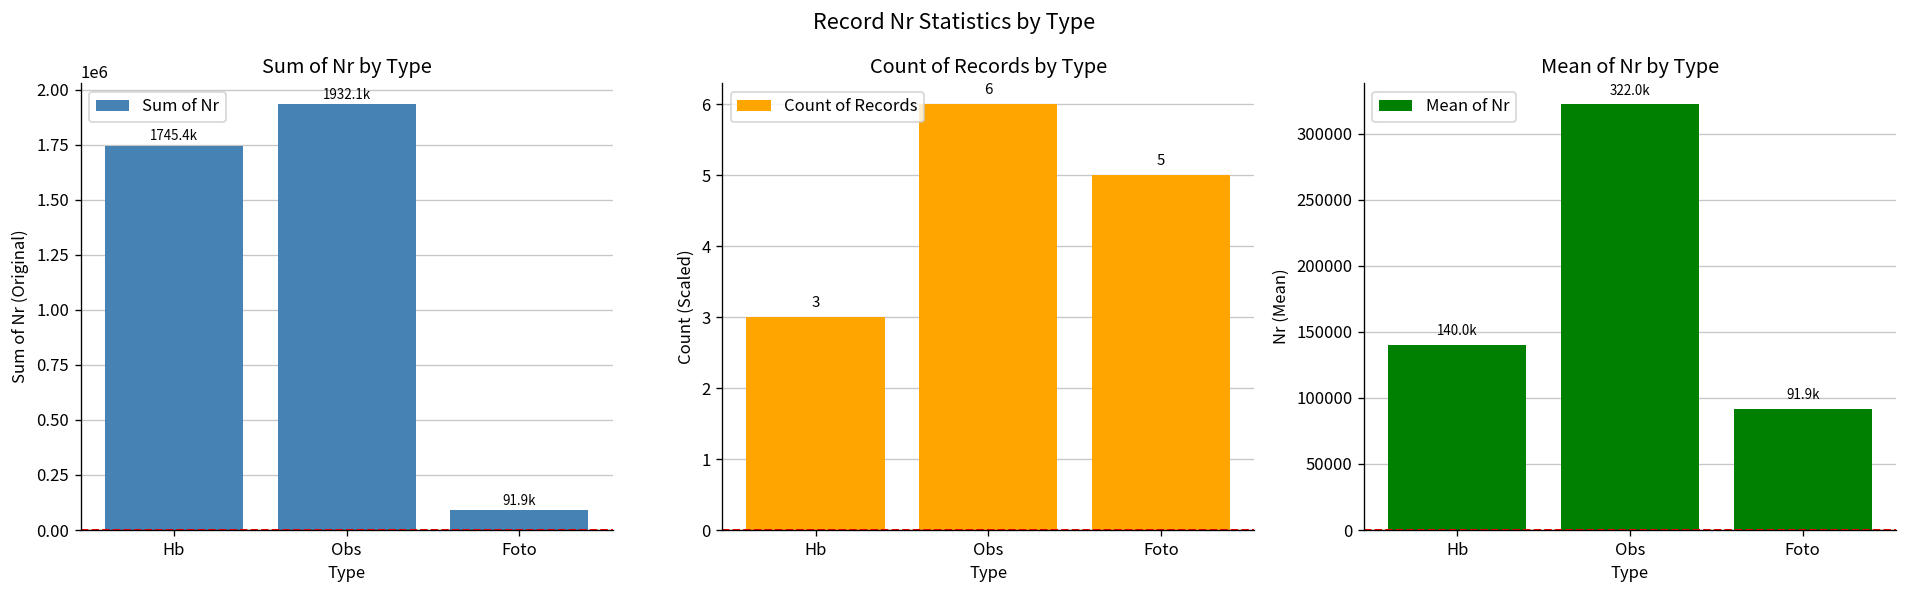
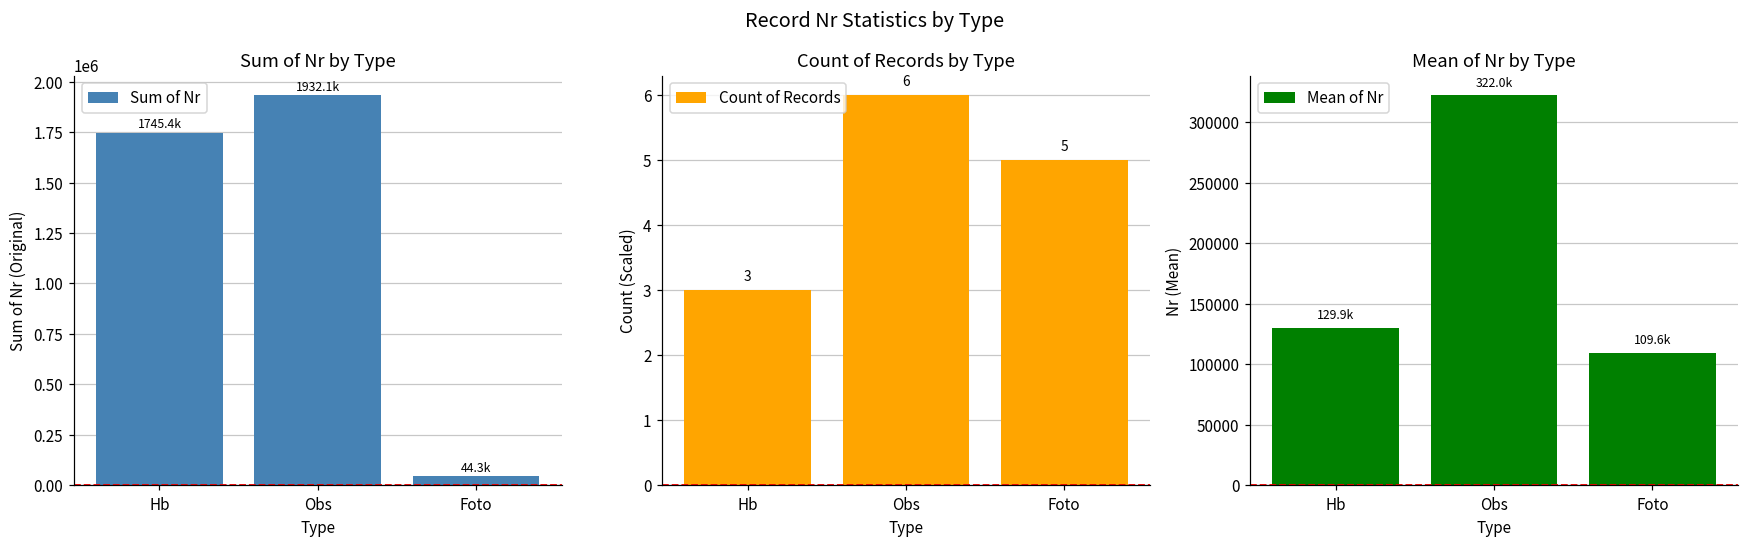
Sum of Nr by Type, Foto: 91.9k -> 44.3k
Mean of Nr by Type, Hb: 140.0k -> 129.9k
Mean of Nr by Type, Foto: 91.9k -> 109.6k
